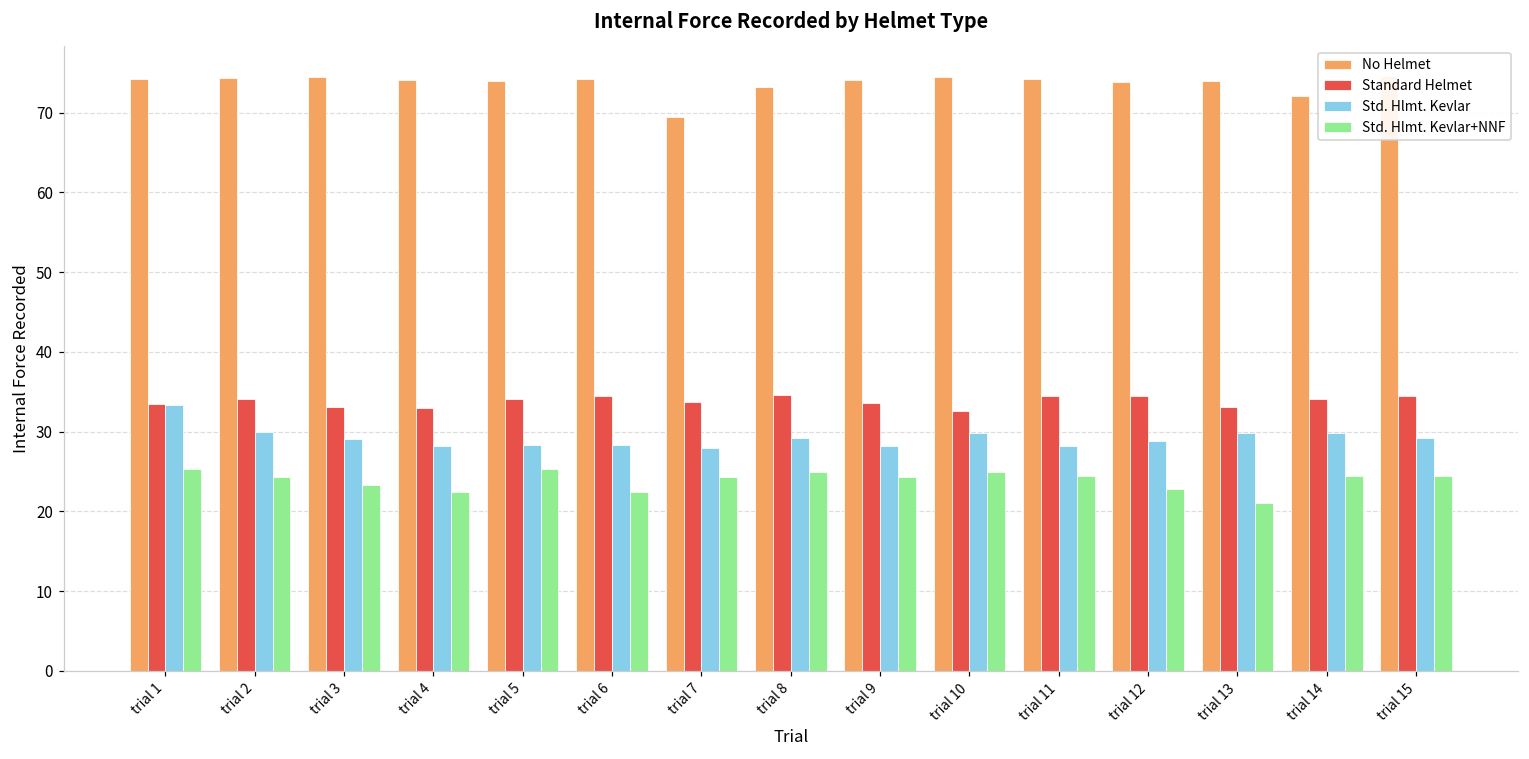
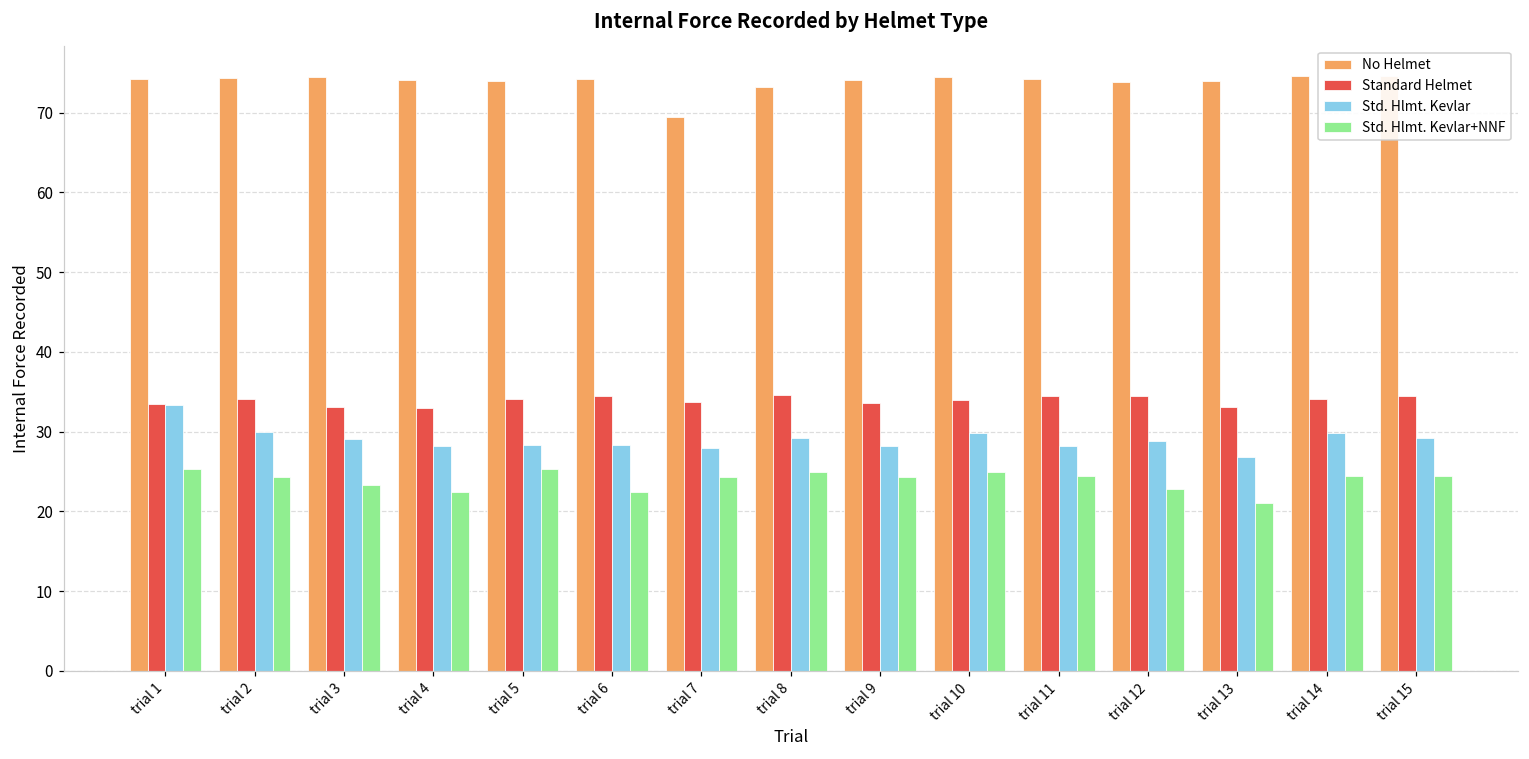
Standard Helmet, trial 10: 33 -> 34
Std. Hlmt. Kevlar, trial 13: 30 -> 27
No Helmet, trial 14: 72 -> 75
